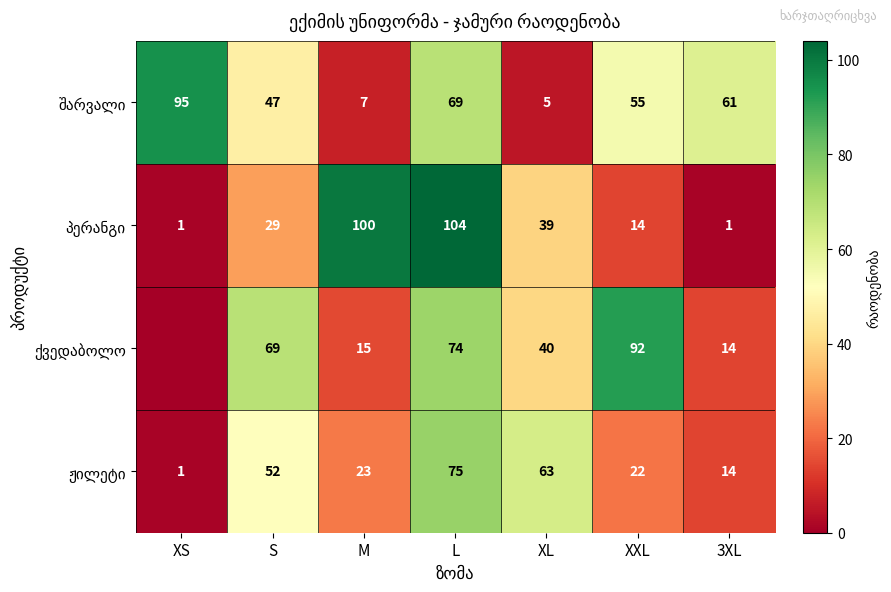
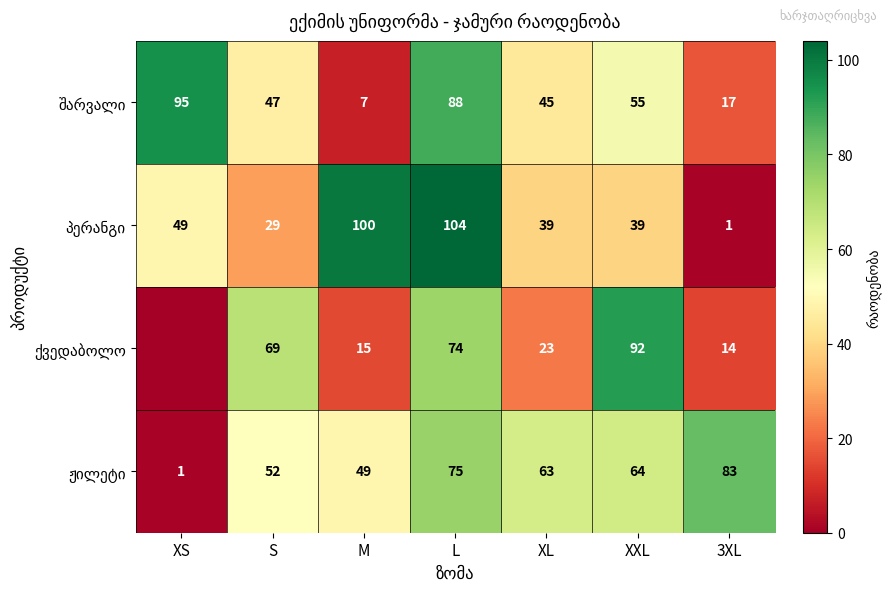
შარვალი, L: 69 -> 88
შარვალი, XL: 5 -> 45
შარვალი, 3XL: 61 -> 17
პერანგი, XS: 1 -> 49
პერანგი, XXL: 14 -> 39
ქვედაბოლო, XL: 40 -> 23
ჟილეტი, M: 23 -> 49
ჟილეტი, XXL: 22 -> 64
ჟილეტი, 3XL: 14 -> 83
